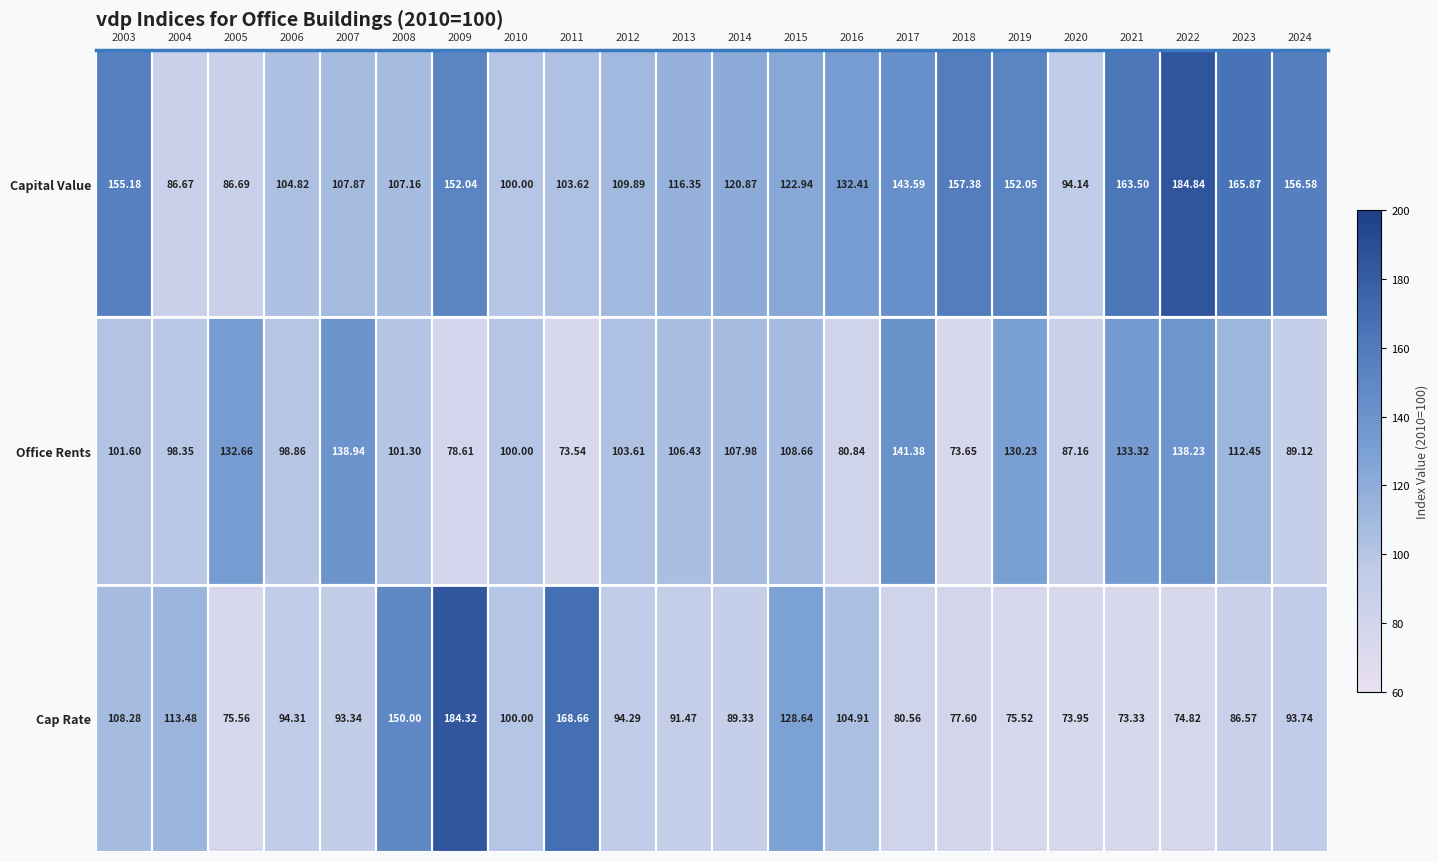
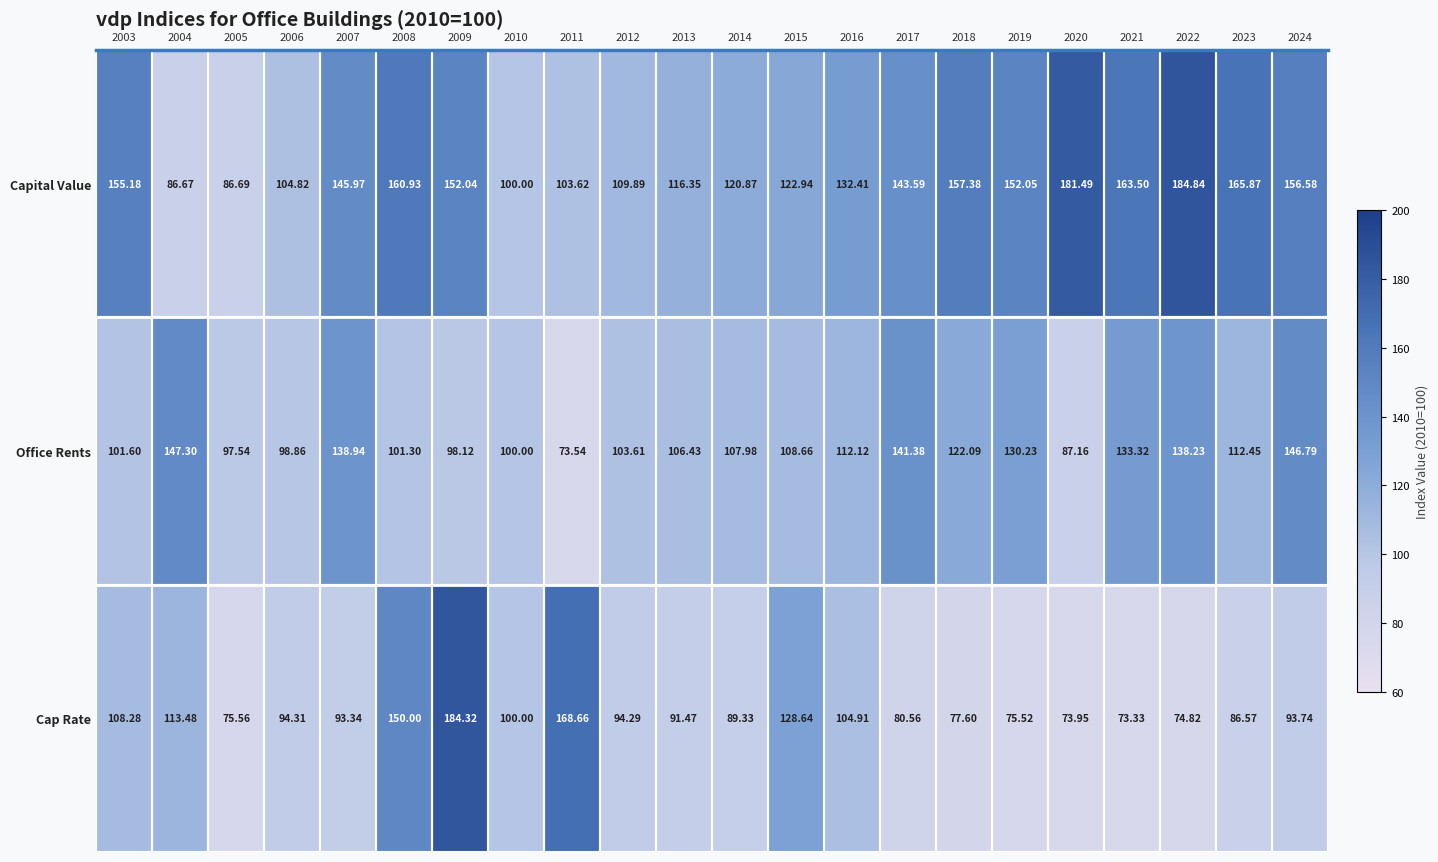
Capital Value, 2007: 107.87 -> 145.97
Capital Value, 2008: 107.16 -> 160.93
Capital Value, 2020: 94.14 -> 181.49
Office Rents, 2004: 98.35 -> 147.30
Office Rents, 2005: 132.66 -> 97.54
Office Rents, 2009: 78.61 -> 98.12
Office Rents, 2016: 80.84 -> 112.12
Office Rents, 2018: 73.65 -> 122.09
Office Rents, 2024: 89.12 -> 146.79
